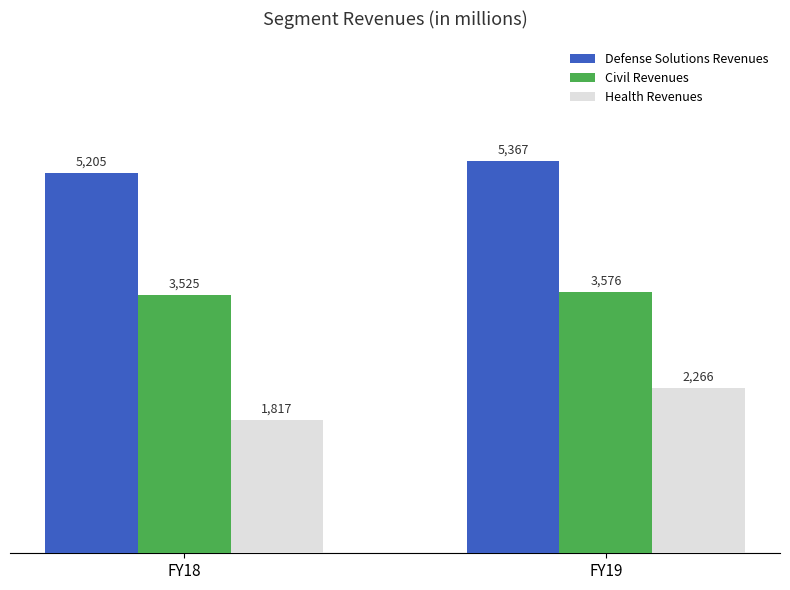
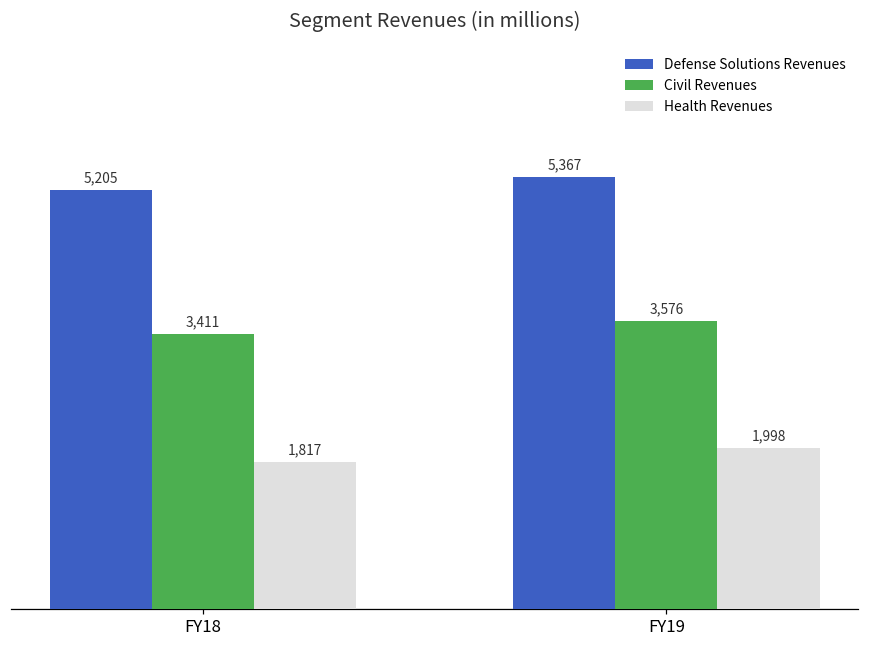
Civil Revenues, FY18: 3,525 -> 3,411
Health Revenues, FY19: 2,266 -> 1,998
